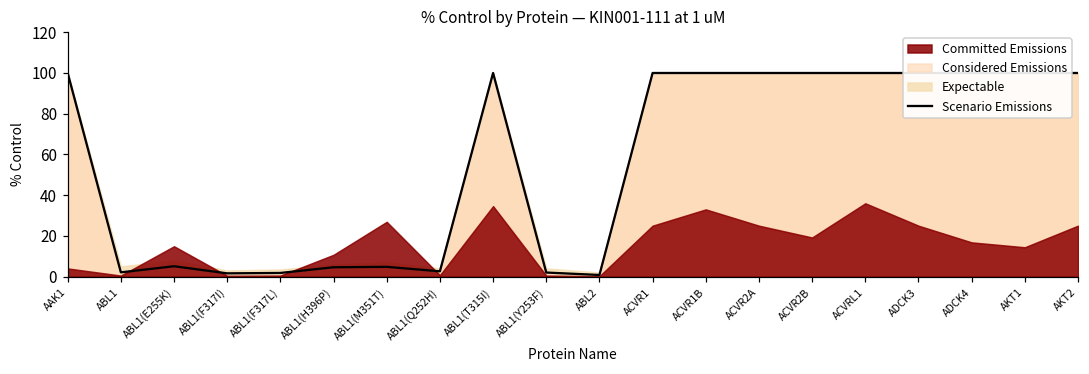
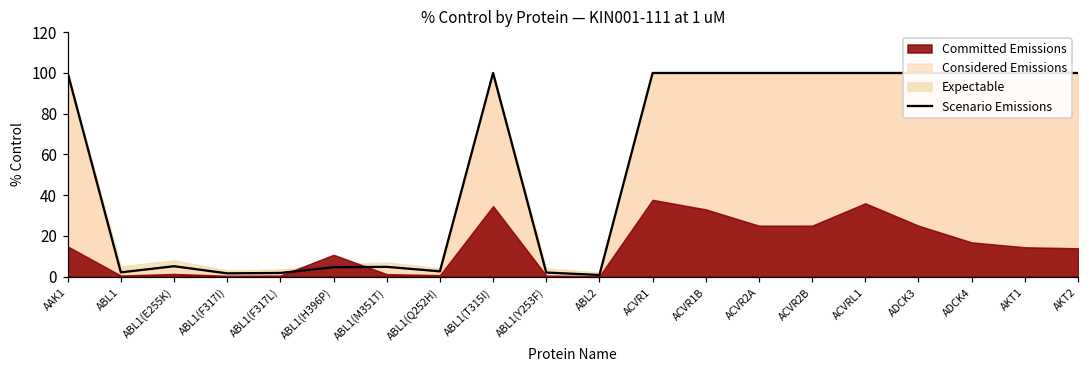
Committed Emissions, AAK1: 4 -> 15
Committed Emissions, ABL1(E255K): 15 -> 1
Committed Emissions, ABL1(M351T): 27 -> 1
Committed Emissions, ACVR1: 25 -> 38
Committed Emissions, ACVR2B: 19 -> 25
Committed Emissions, AKT2: 25 -> 14
